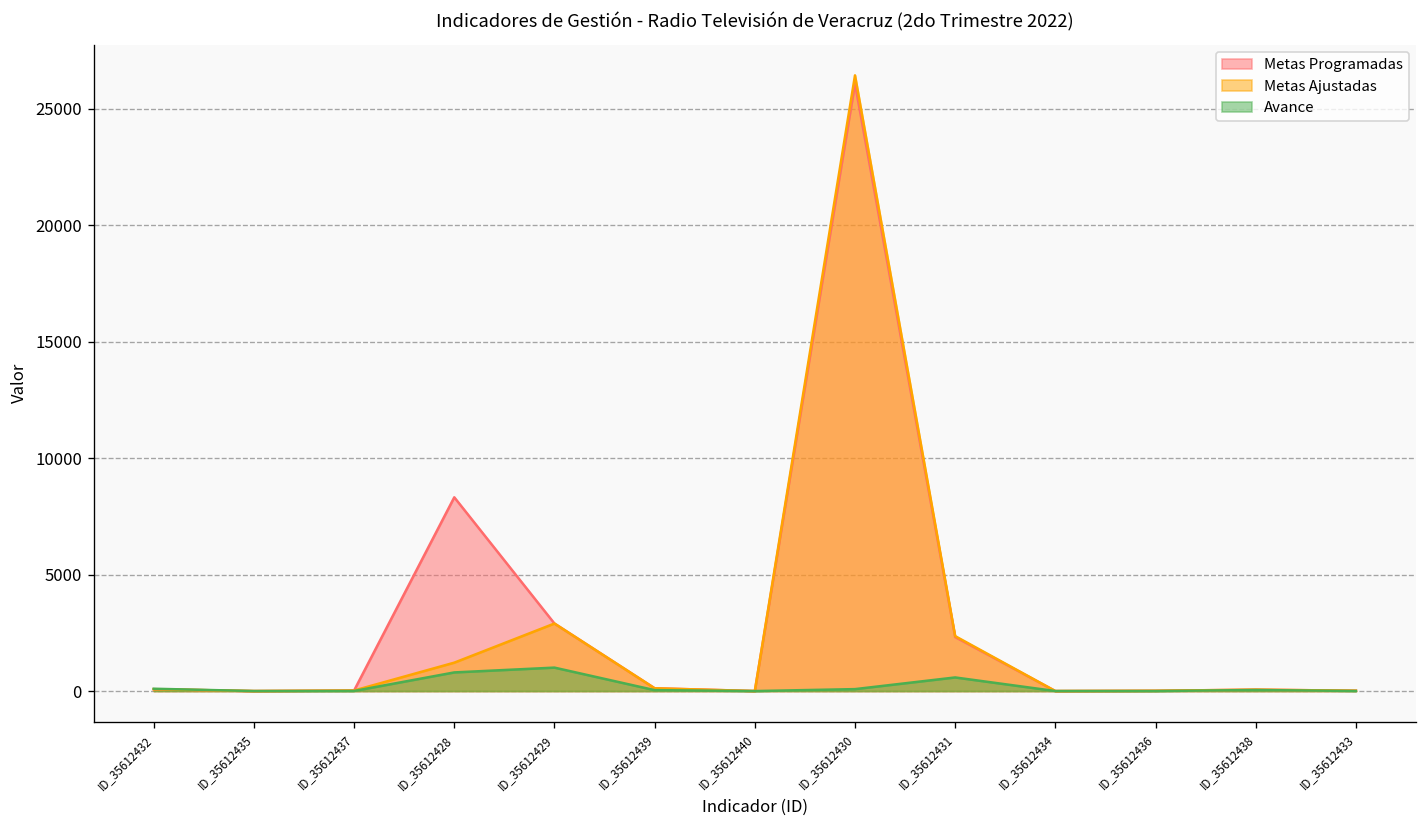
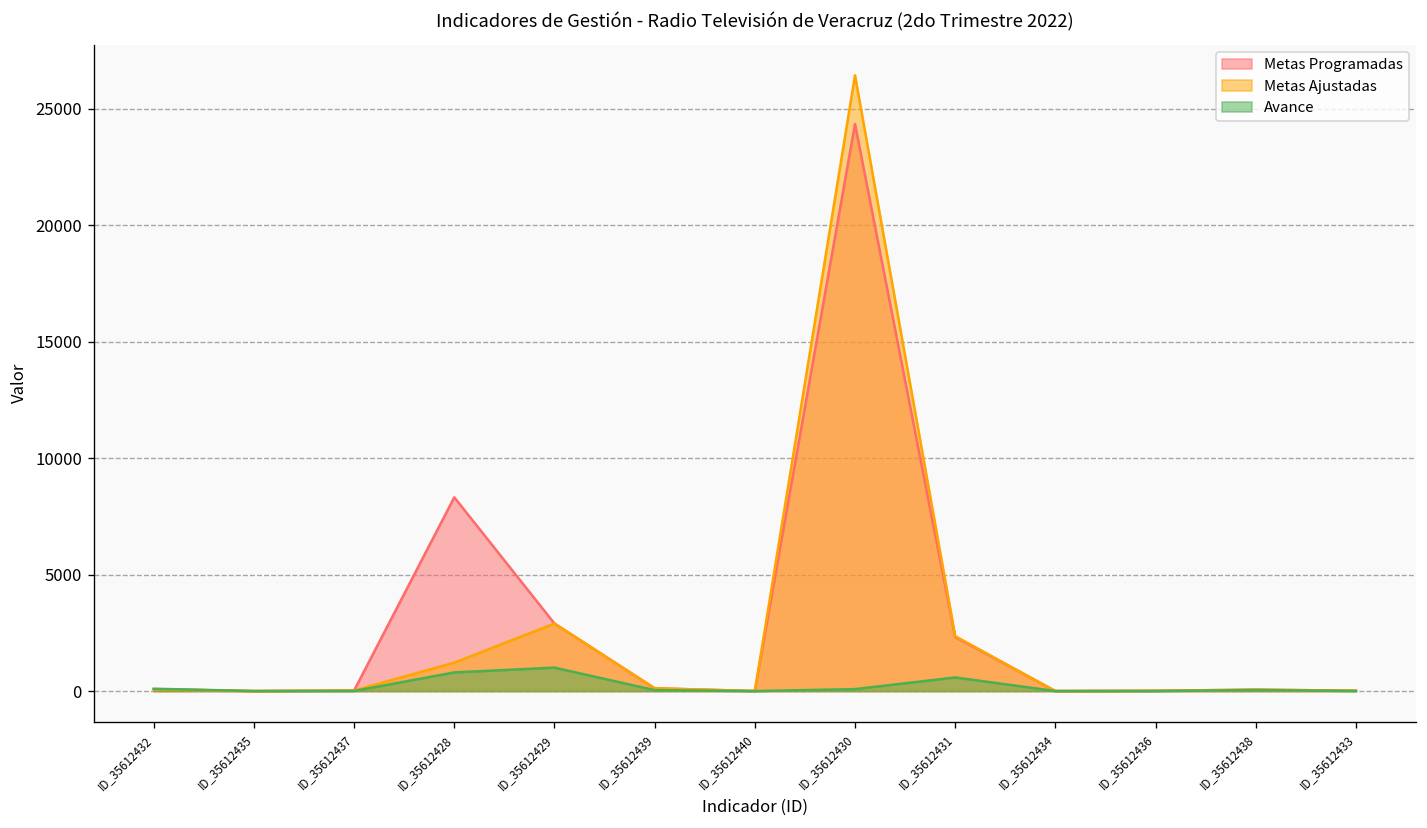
Metas Programadas, ID_35612430: 26100 -> 24300
